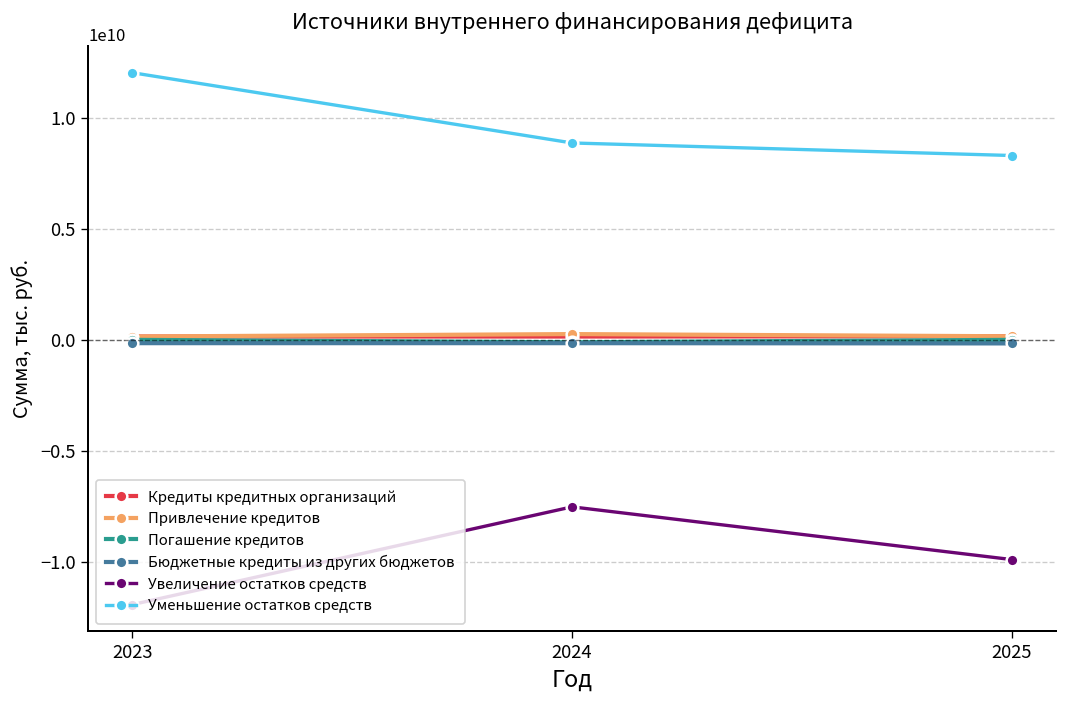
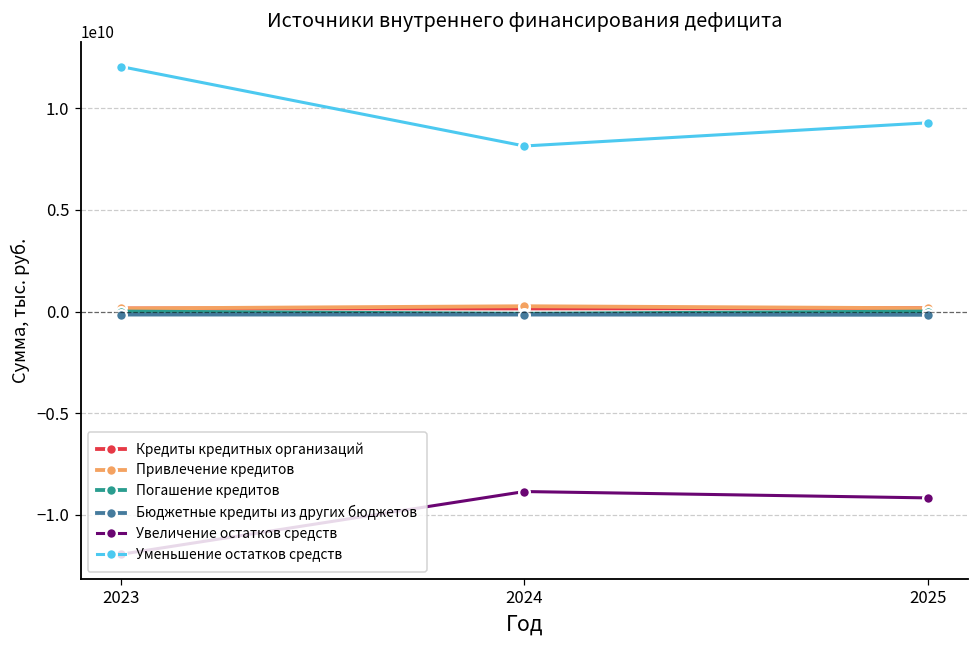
Увеличение остатков средств, 2024: -7500000000 -> -8800000000
Уменьшение остатков средств, 2024: 8900000000 -> 8100000000
Увеличение остатков средств, 2025: -9900000000 -> -9200000000
Уменьшение остатков средств, 2025: 8300000000 -> 9300000000
